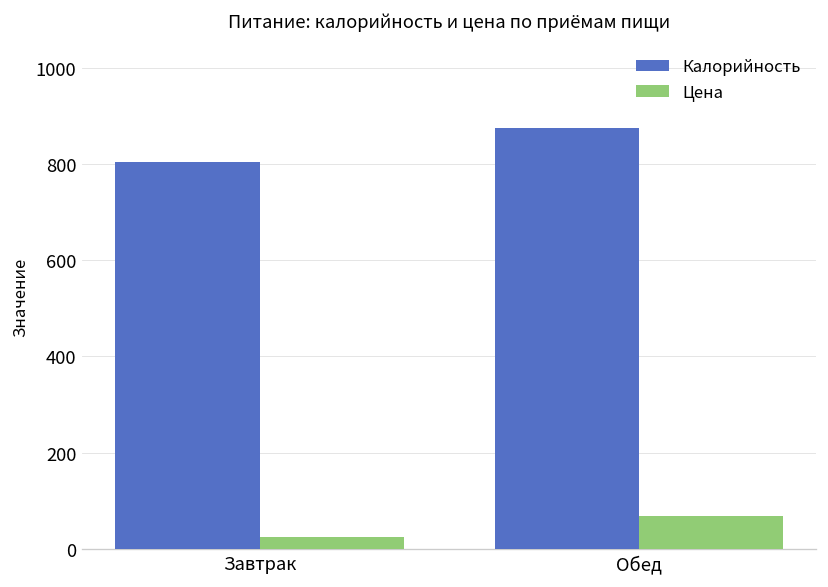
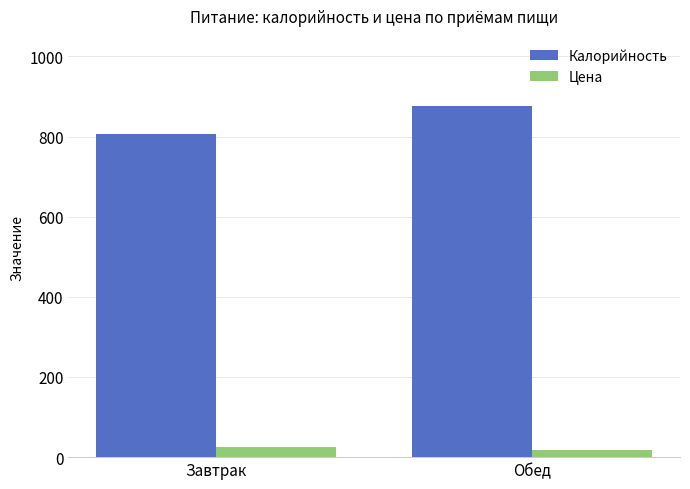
Цена, Обед: 70 -> 20
